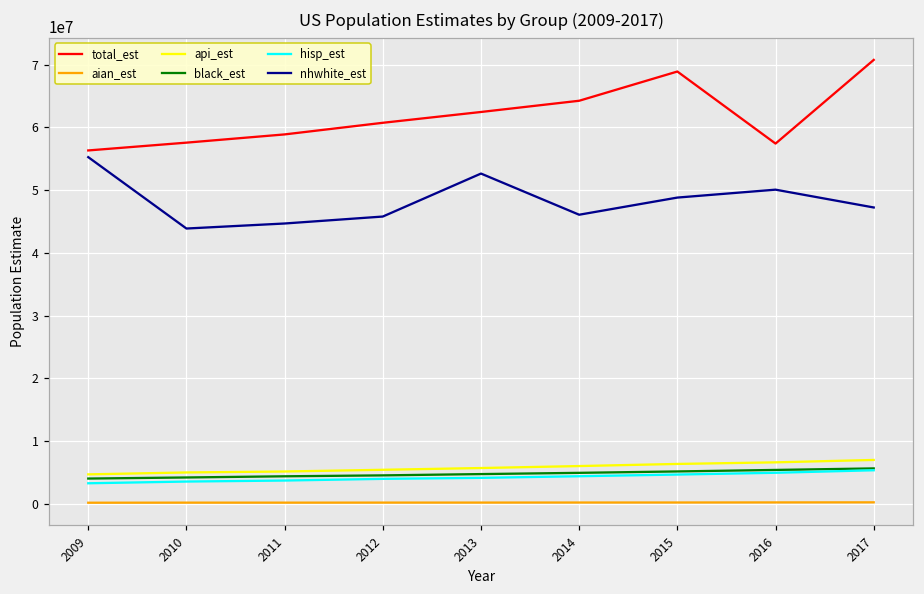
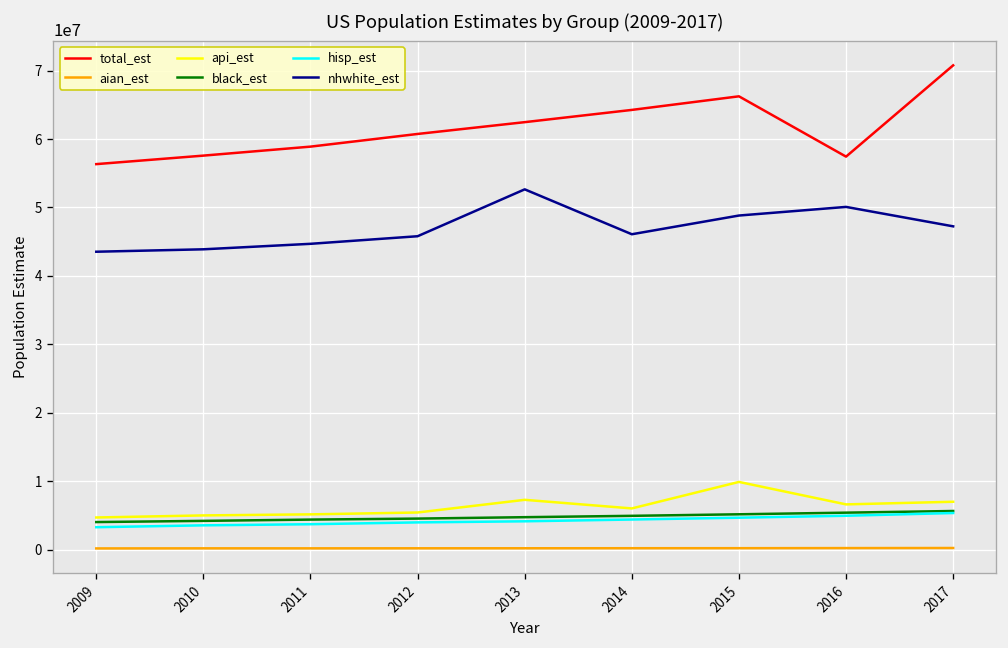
nhwhite_est, 2009: 55000000 -> 44000000
api_est, 2013: 6000000 -> 7000000
total_est, 2015: 69000000 -> 66000000
api_est, 2015: 6000000 -> 10000000
